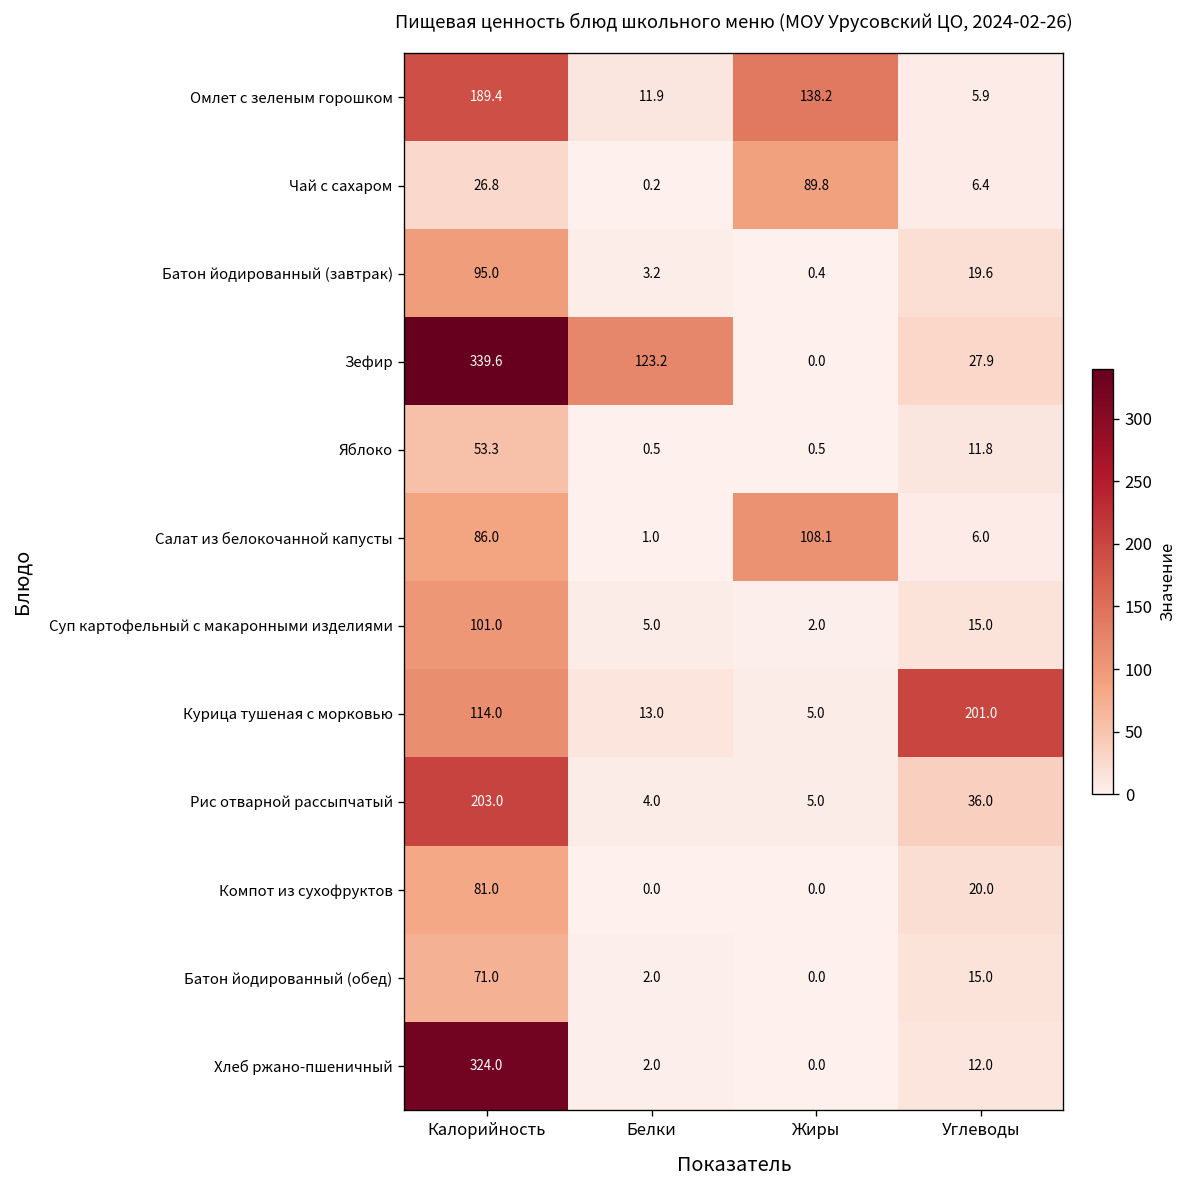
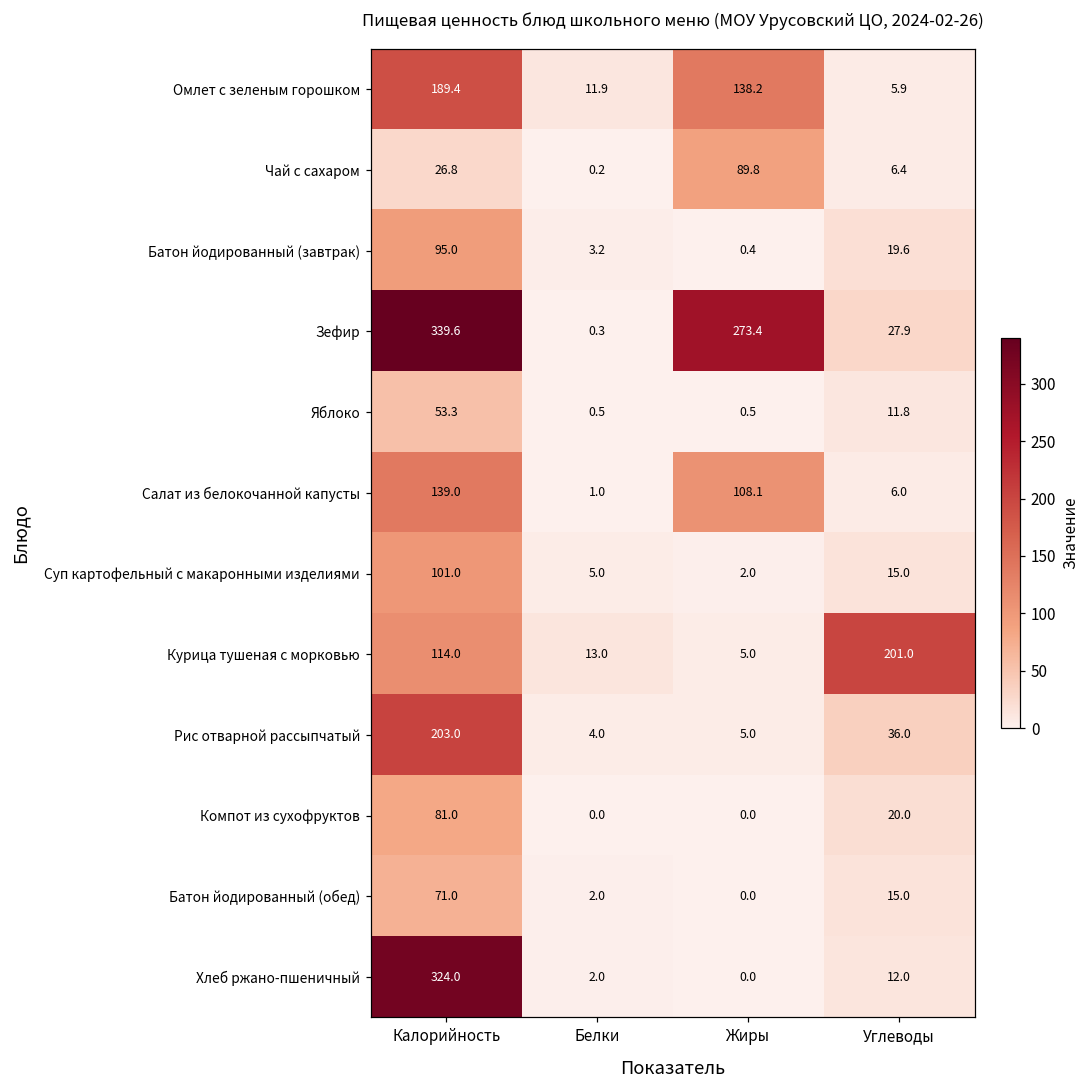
Зефир, Белки: 123.2 -> 0.3
Зефир, Жиры: 0.0 -> 273.4
Салат из белокочанной капусты, Калорийность: 86.0 -> 139.0
